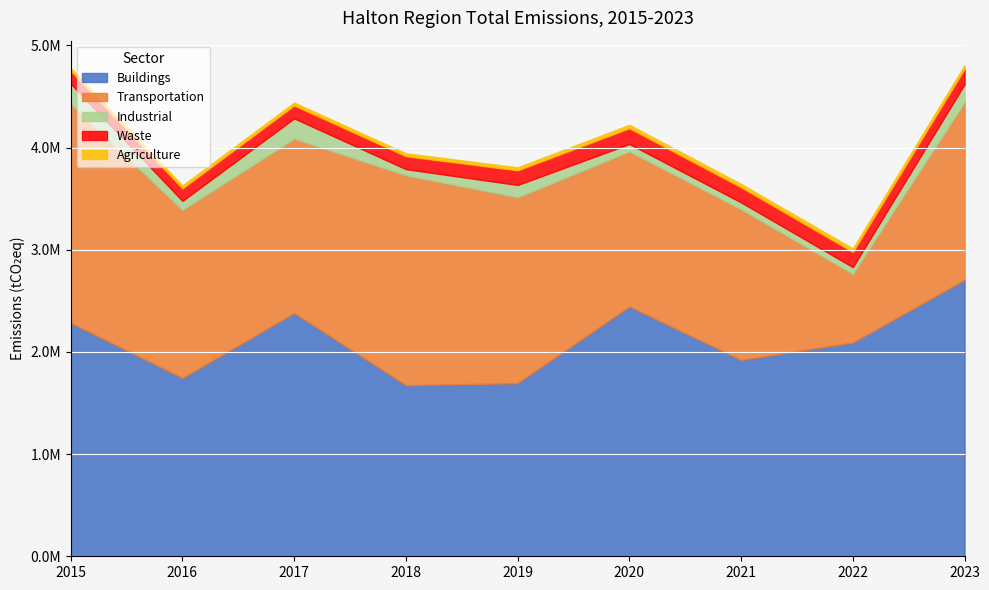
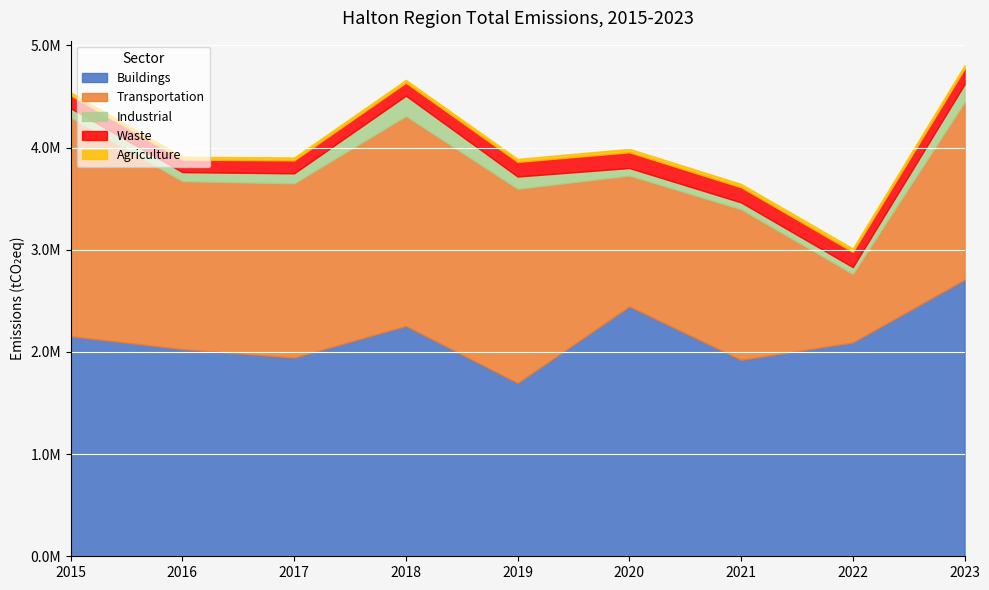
Buildings, 2015: 2280000 -> 2150000
Industrial, 2015: 200000 -> 90000
Buildings, 2016: 1750000 -> 2030000
Buildings, 2017: 2380000 -> 1940000
Industrial, 2017: 200000 -> 100000
Buildings, 2018: 1670000 -> 2250000
Industrial, 2018: 60000 -> 200000
Transportation, 2019: 1820000 -> 1900000
Transportation, 2020: 1520000 -> 1280000
